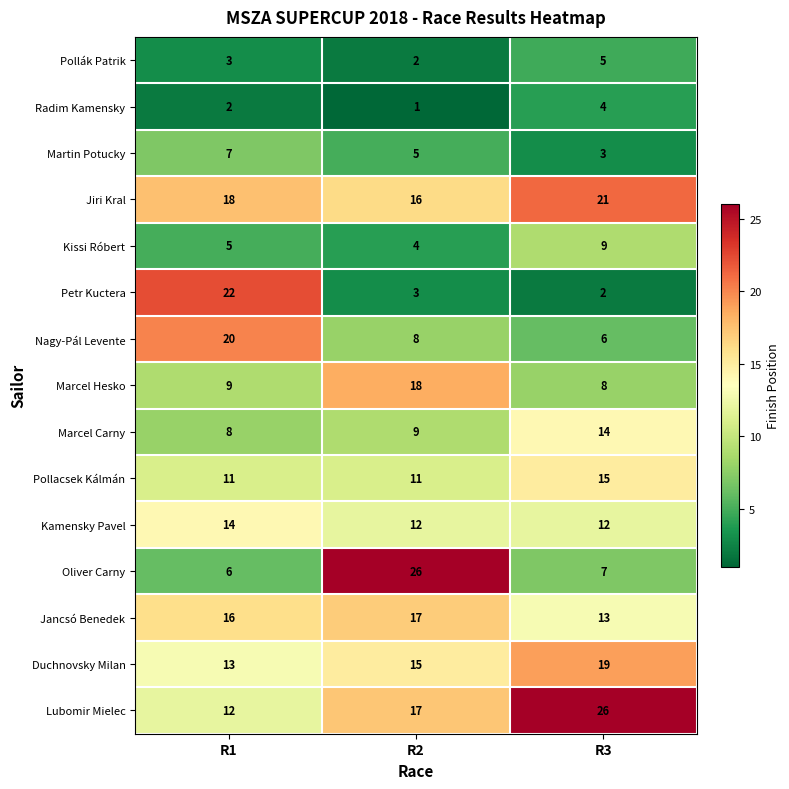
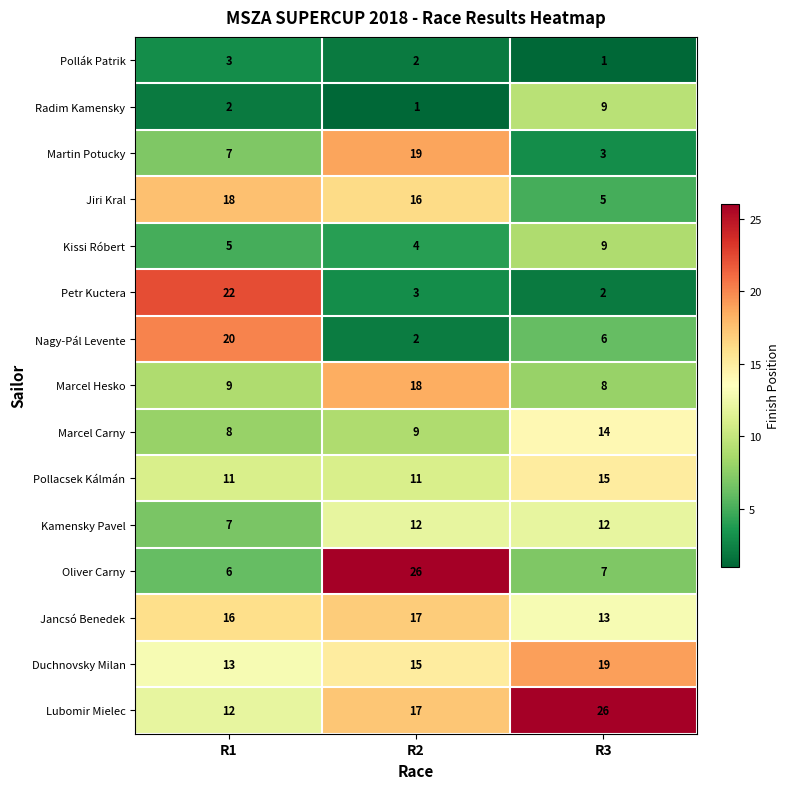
Pollák Patrik, R3: 5 -> 1
Radim Kamensky, R3: 4 -> 9
Martin Potucky, R2: 5 -> 19
Jiri Kral, R3: 21 -> 5
Nagy-Pál Levente, R2: 8 -> 2
Kamensky Pavel, R1: 14 -> 7
